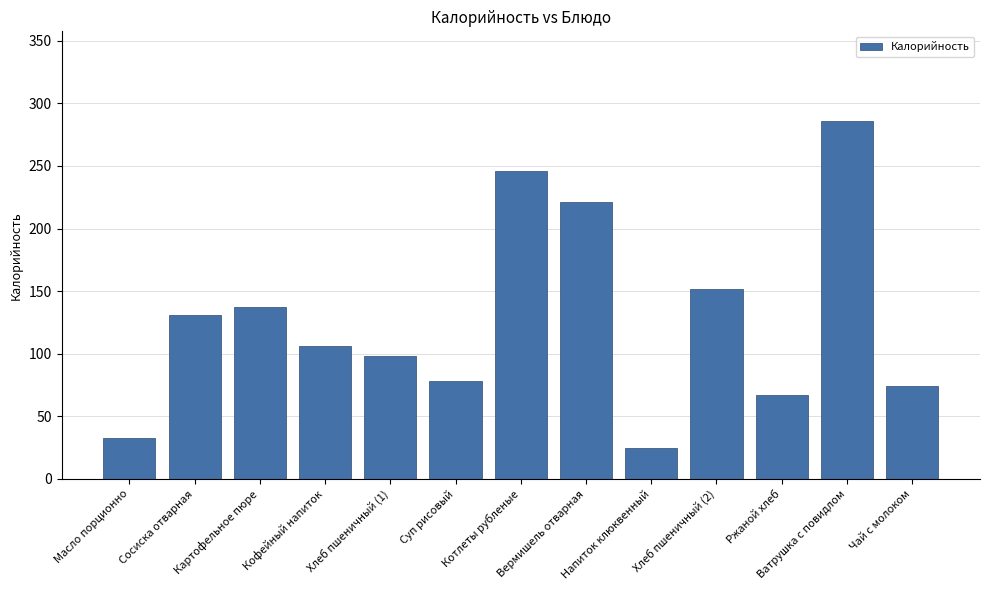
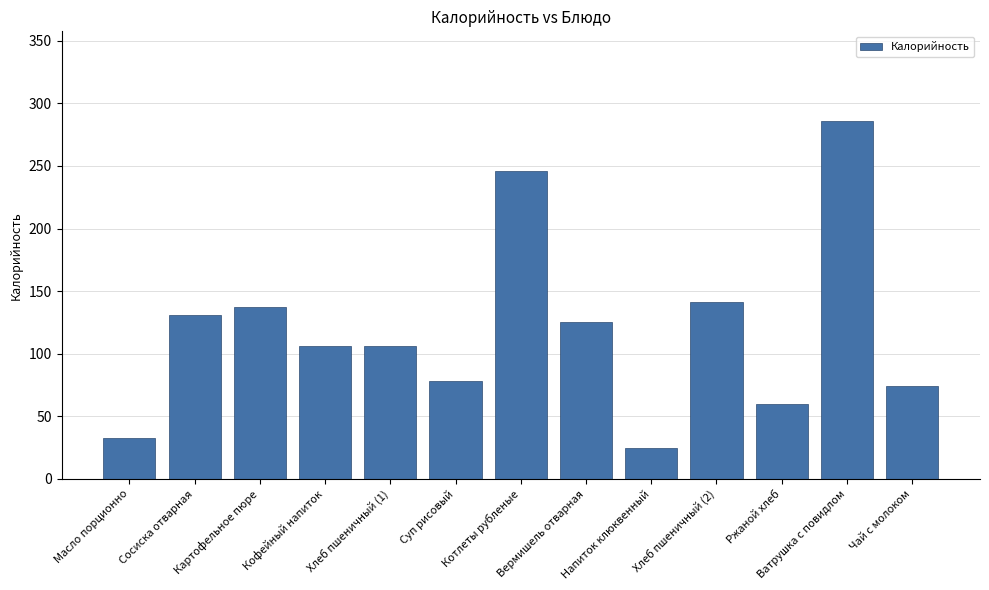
Хлеб пшеничный (1): 98 -> 106
Вермишель отварная: 221 -> 125
Хлеб пшеничный (2): 152 -> 141
Ржаной хлеб: 67 -> 60
